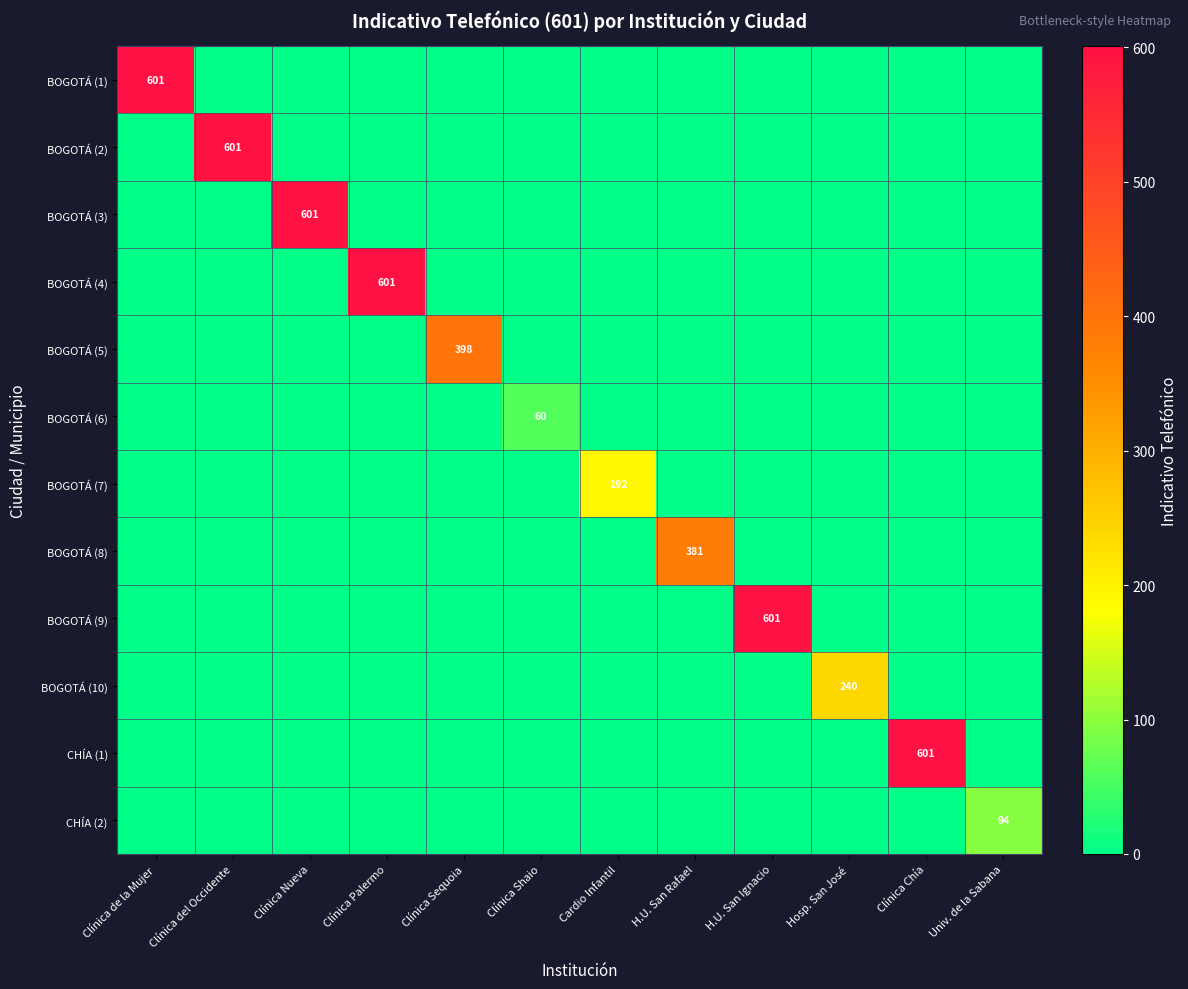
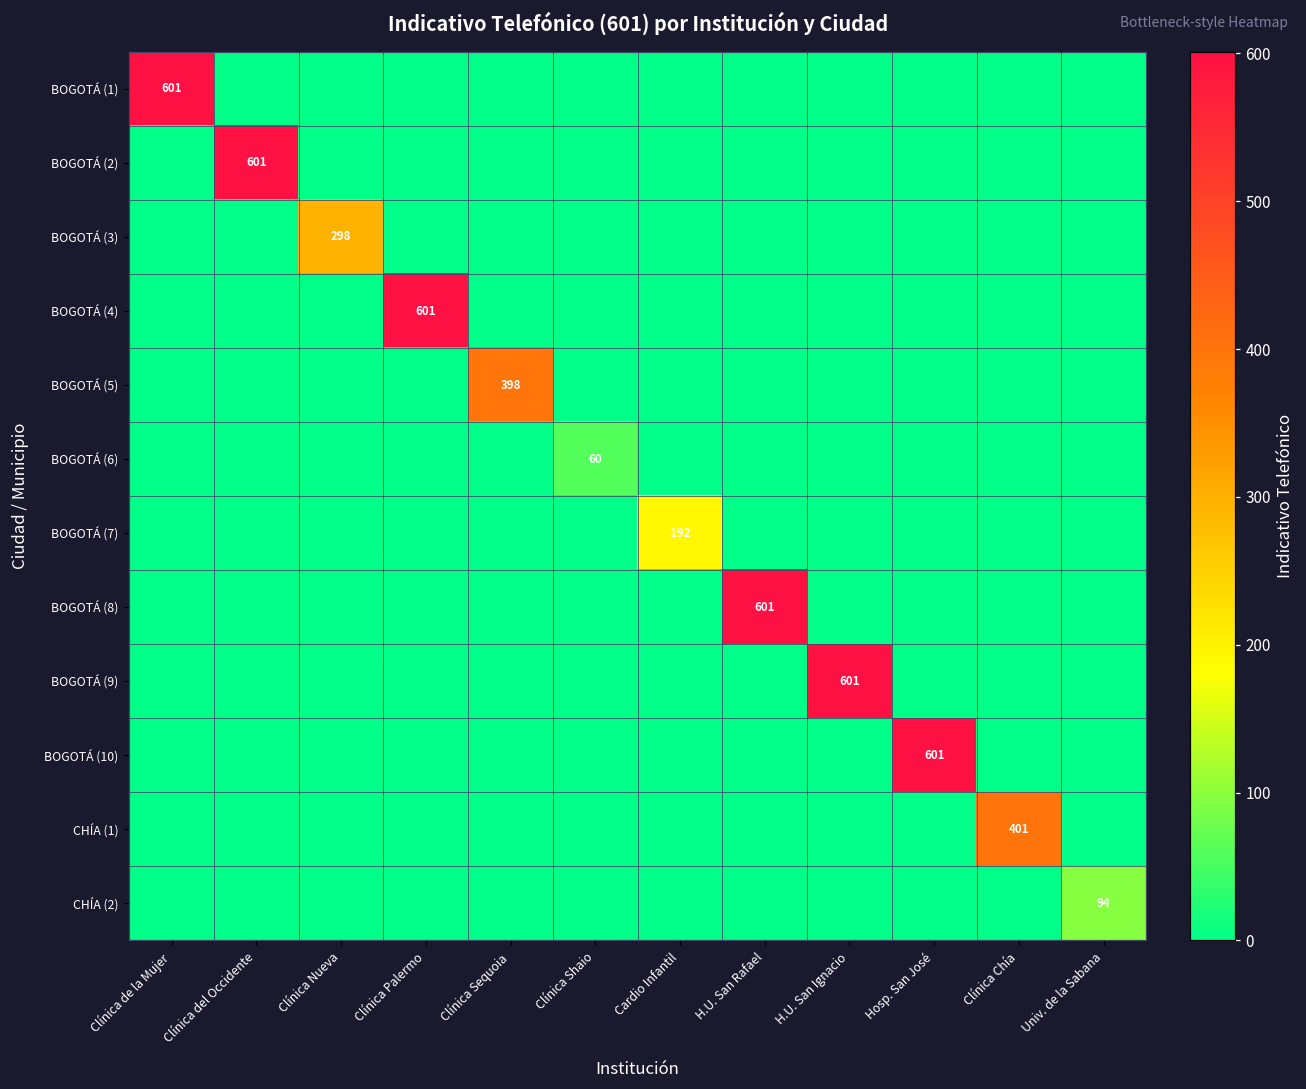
BOGOTÁ (3), Clínica Nueva: 601 -> 298
BOGOTÁ (8), H.U. San Rafael: 381 -> 601
BOGOTÁ (10), Hosp. San José: 240 -> 601
CHÍA (1), Clínica Chía: 601 -> 401
